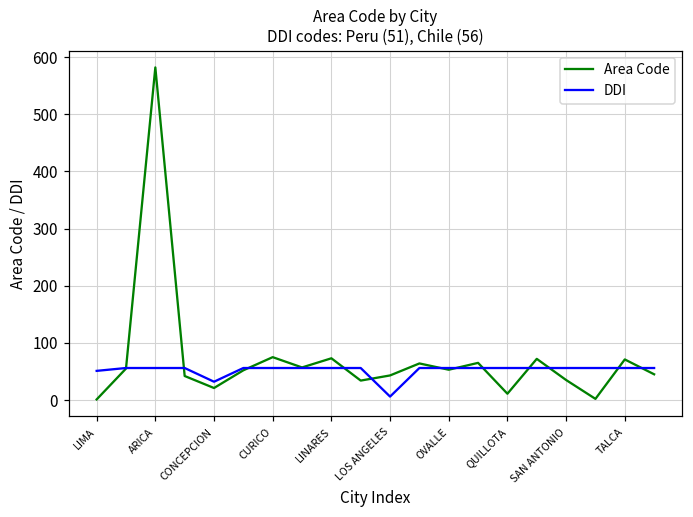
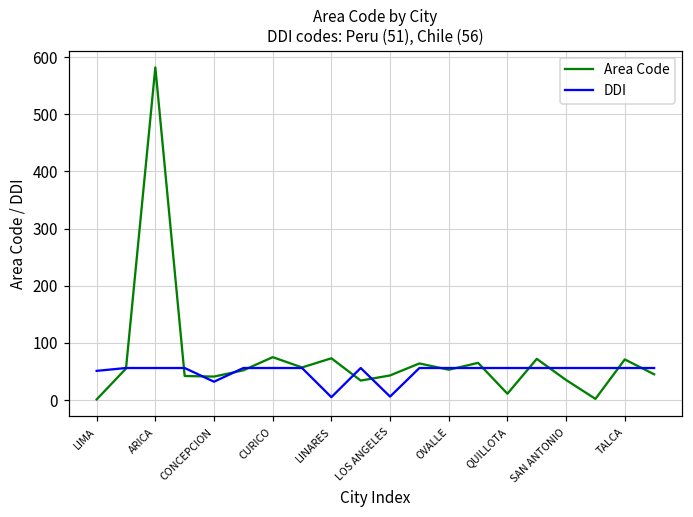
Area Code, CONCEPCION: 20 -> 40
DDI, LINARES: 60 -> 10
